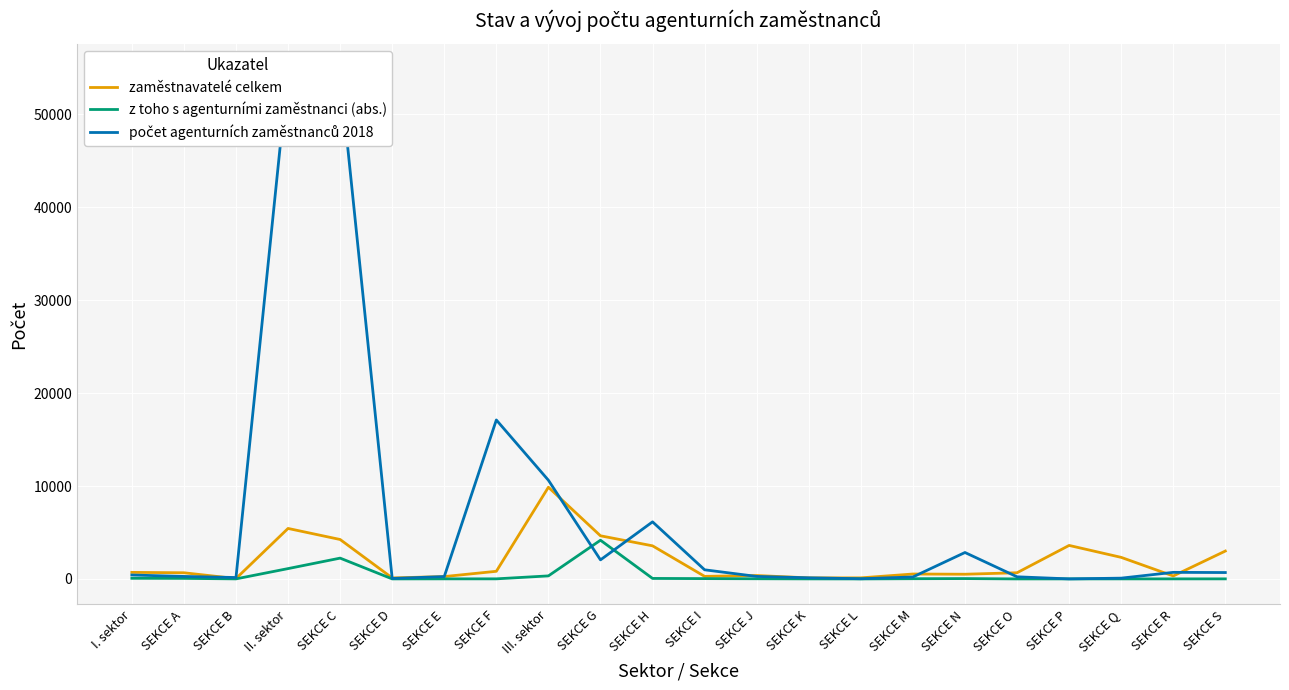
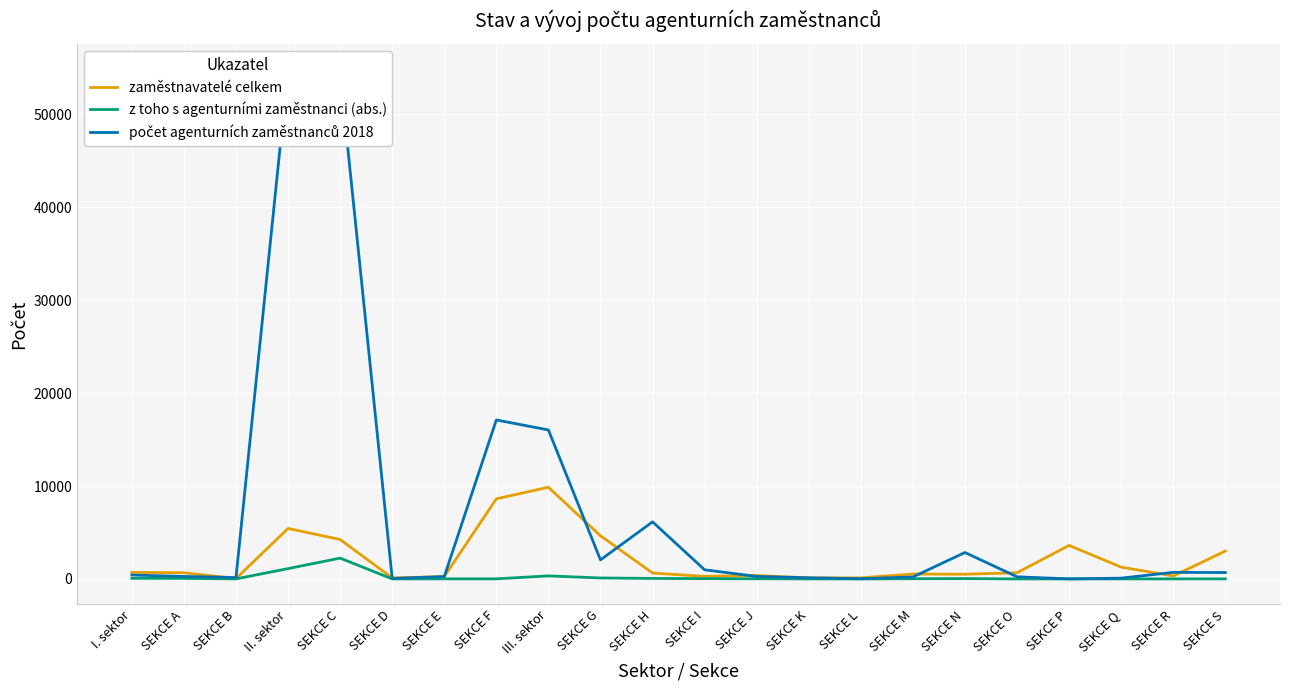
zaměstnavatelé celkem, SEKCE F: 1000 -> 9000
počet agenturních zaměstnanců 2018, III. sektor: 11000 -> 16000
z toho s agenturními zaměstnanci (abs.), SEKCE G: 4000 -> 0
zaměstnavatelé celkem, SEKCE H: 4000 -> 1000
zaměstnavatelé celkem, SEKCE Q: 2000 -> 1000
